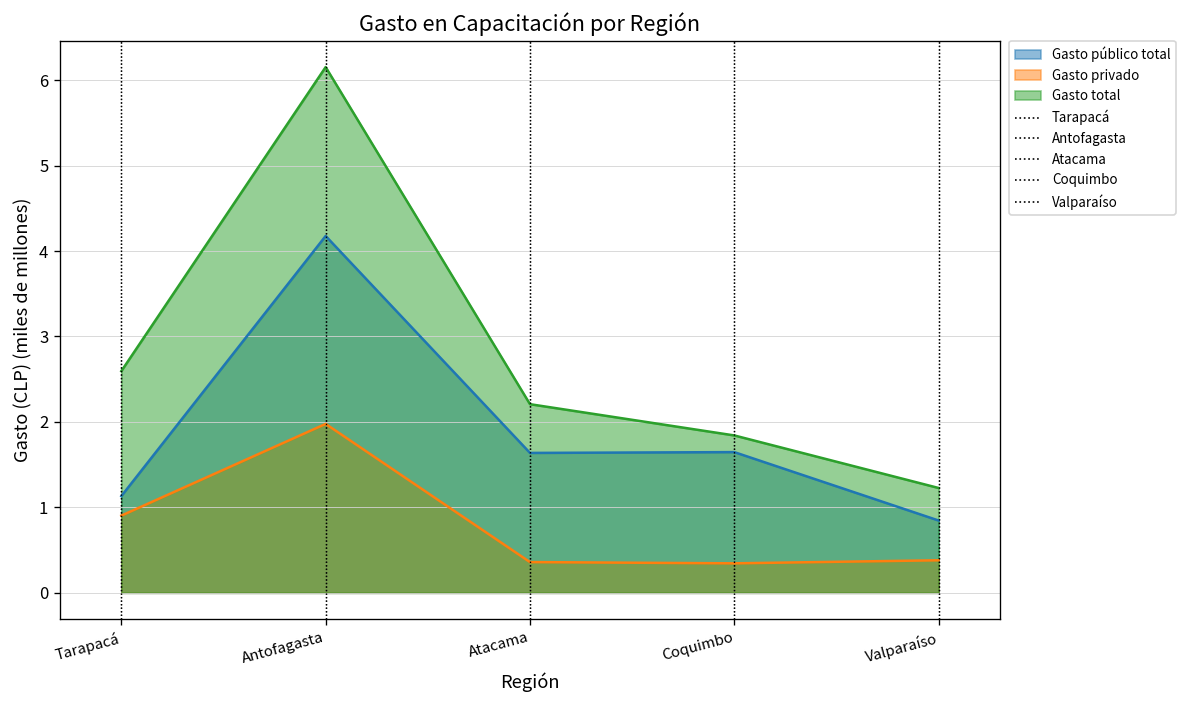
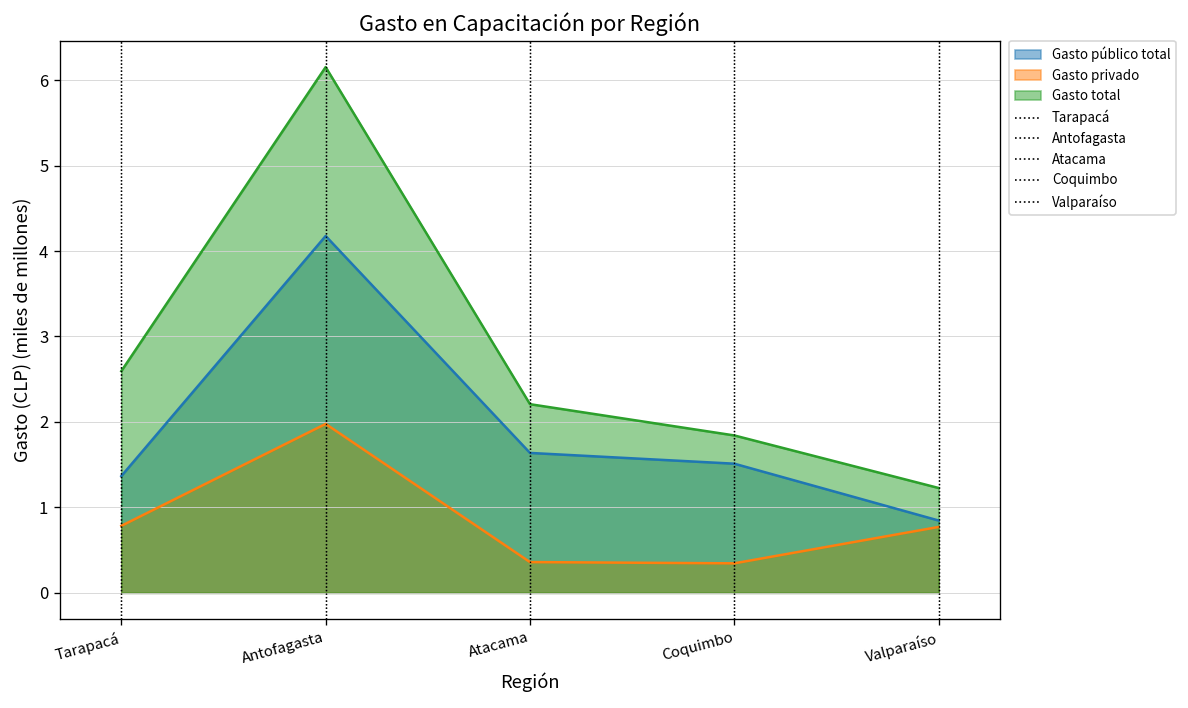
Gasto público total, Tarapacá: 1.1 -> 1.4
Gasto privado, Tarapacá: 0.9 -> 0.8
Gasto público total, Coquimbo: 1.6 -> 1.5
Gasto privado, Valparaíso: 0.4 -> 0.8
